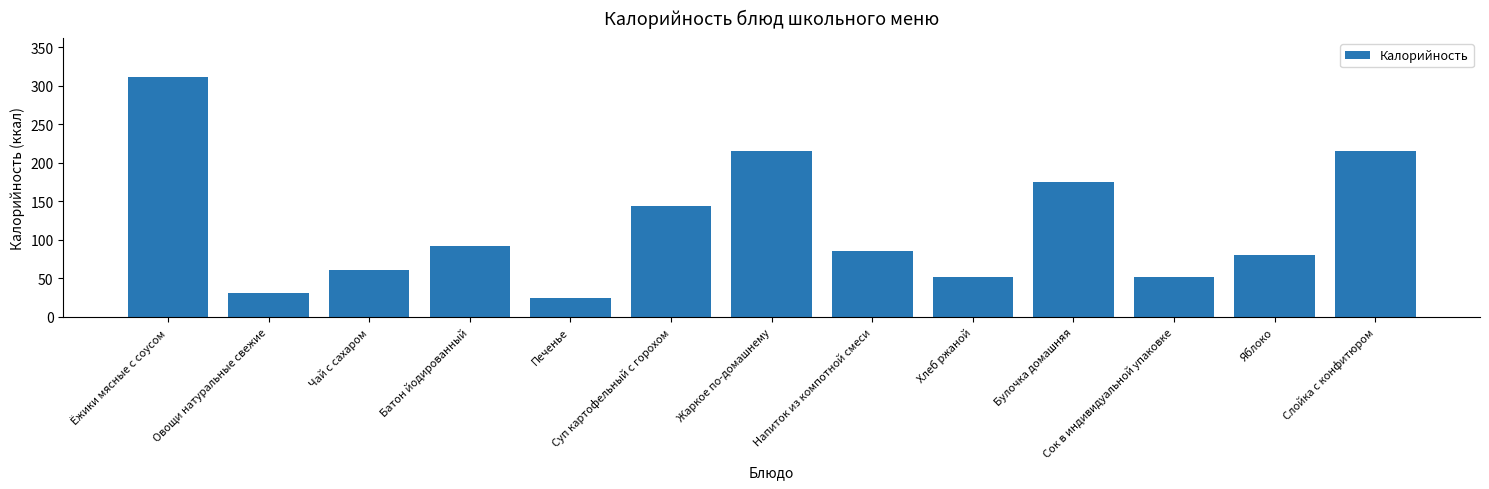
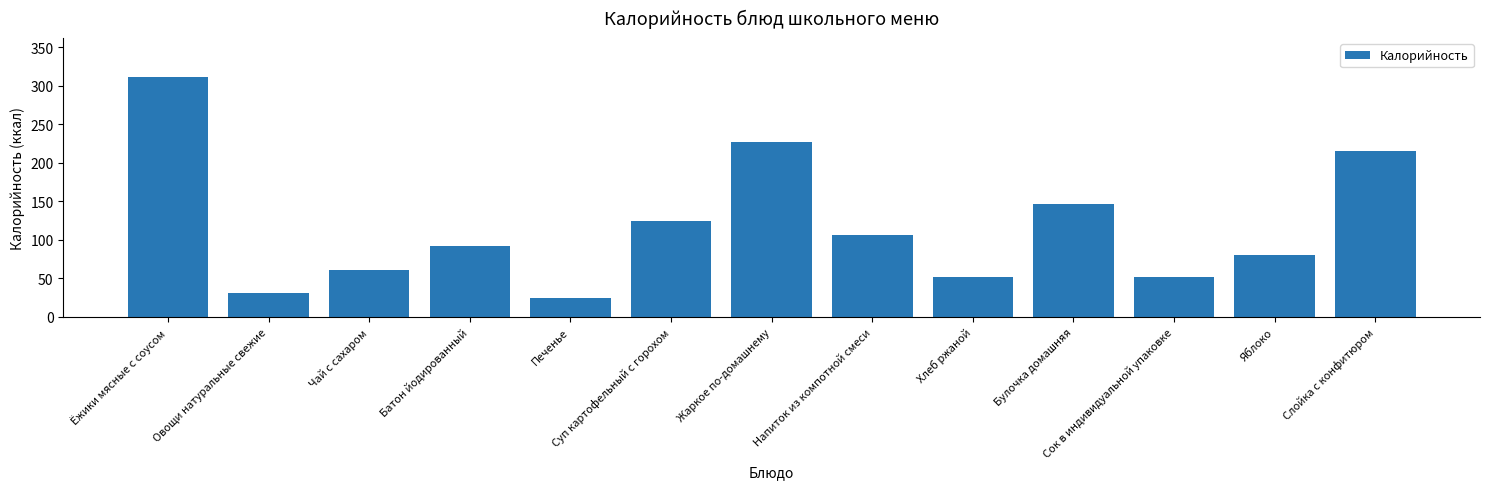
Суп картофельный с горохом: 140 -> 130
Жаркое по-домашнему: 220 -> 230
Напиток из компотной смеси: 90 -> 110
Булочка домашняя: 180 -> 150
